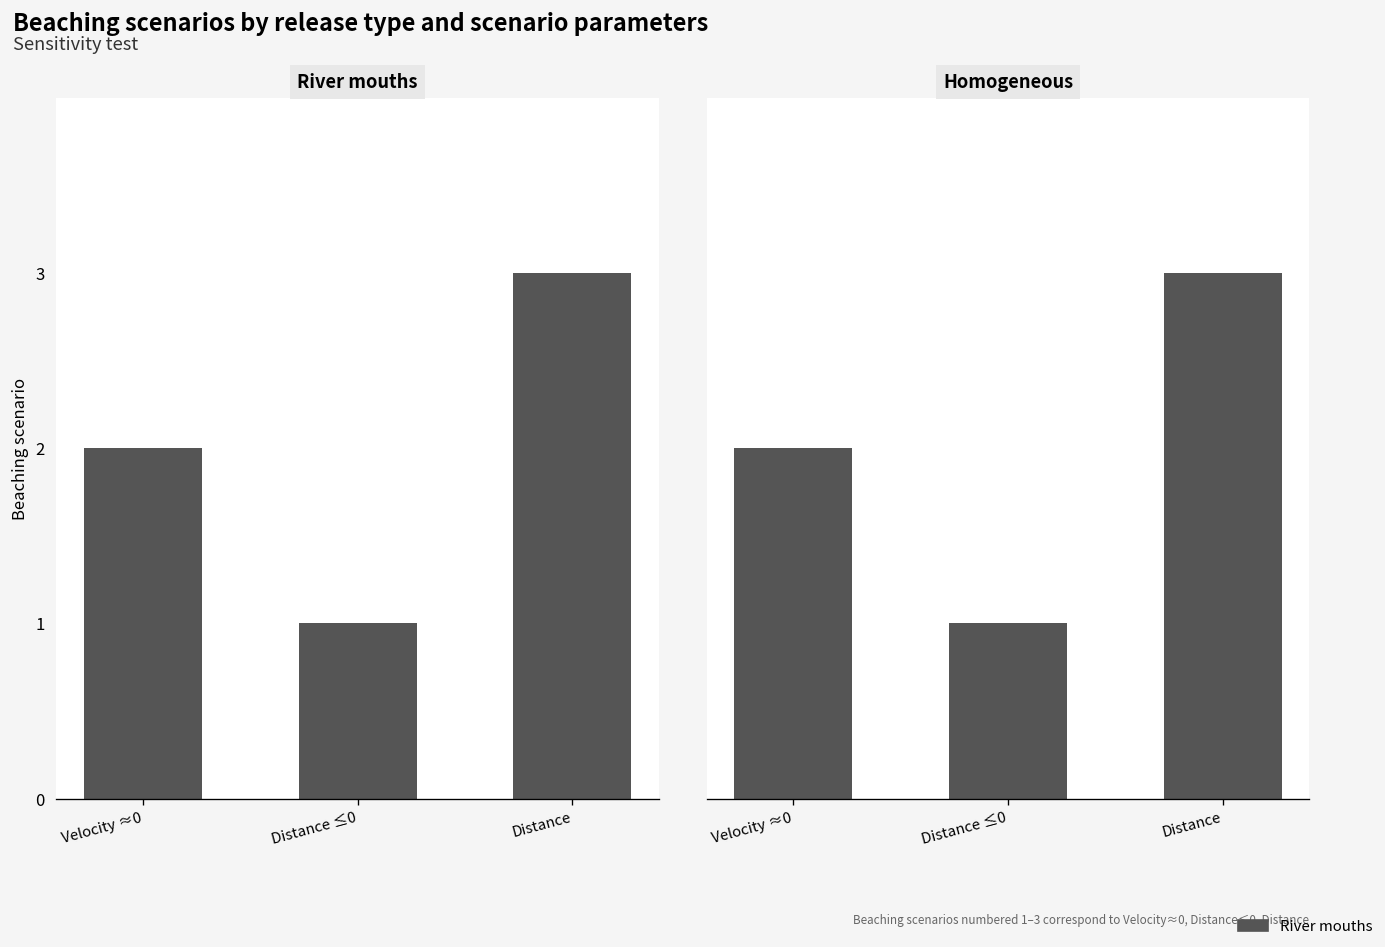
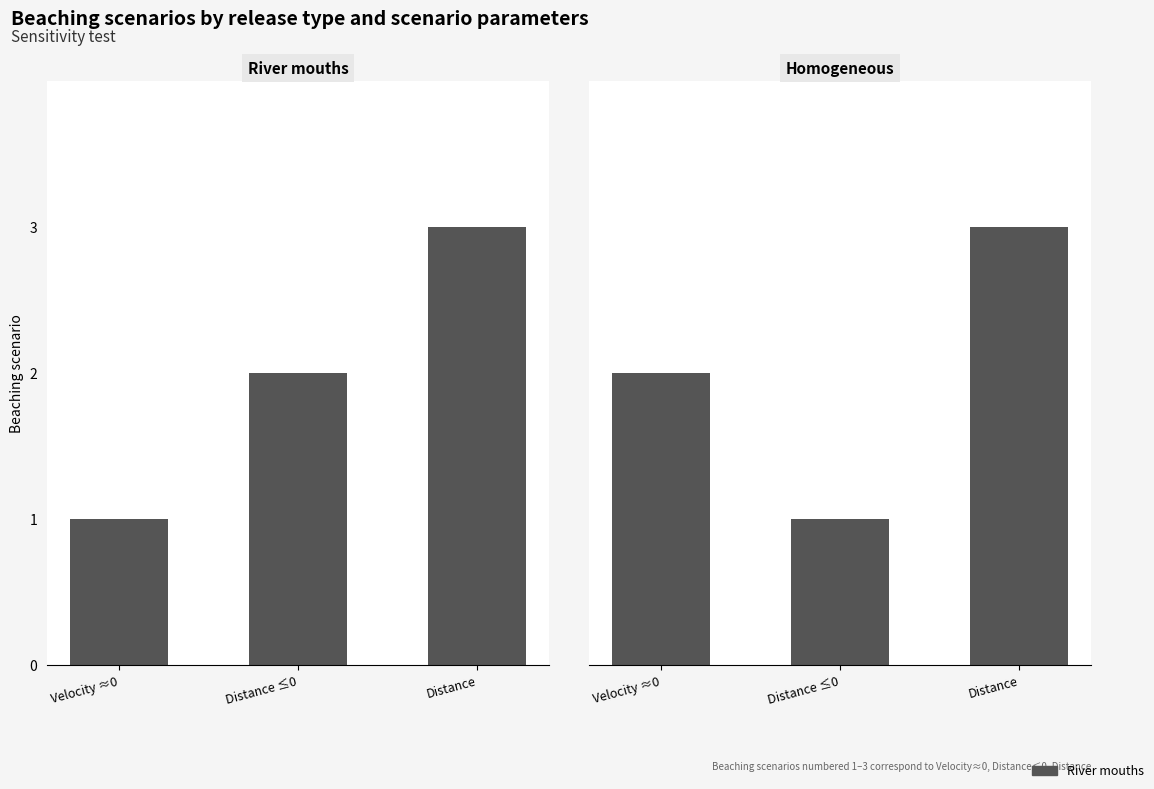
River mouths, Velocity ≈0: 2 -> 1
River mouths, Distance ≤0: 1 -> 2
